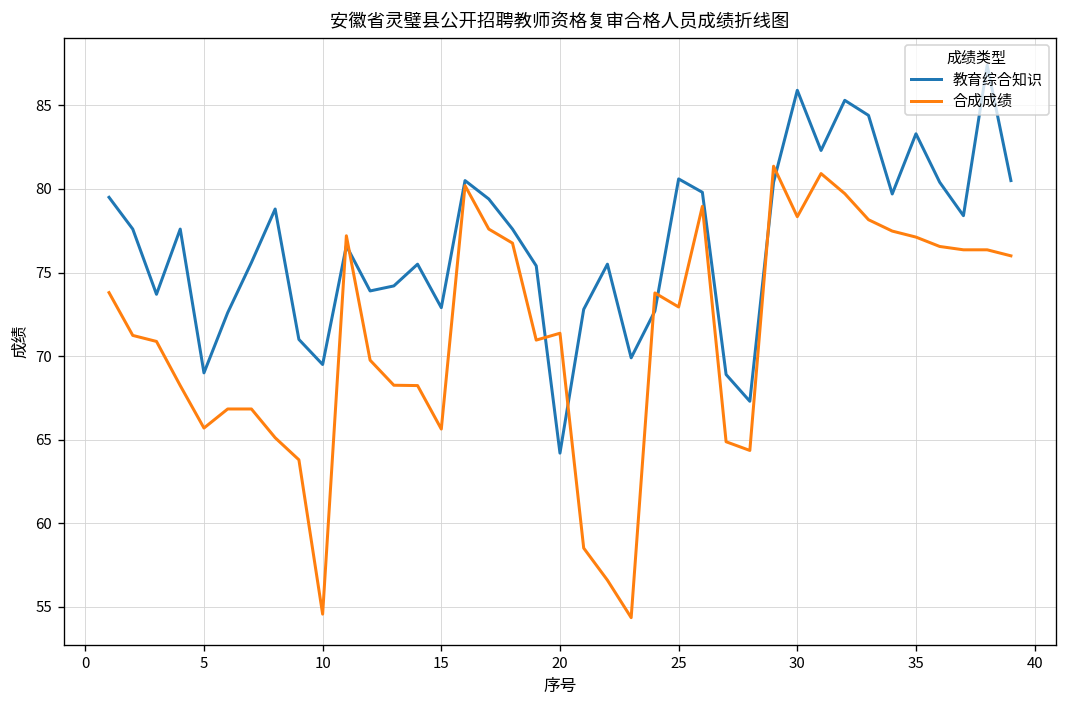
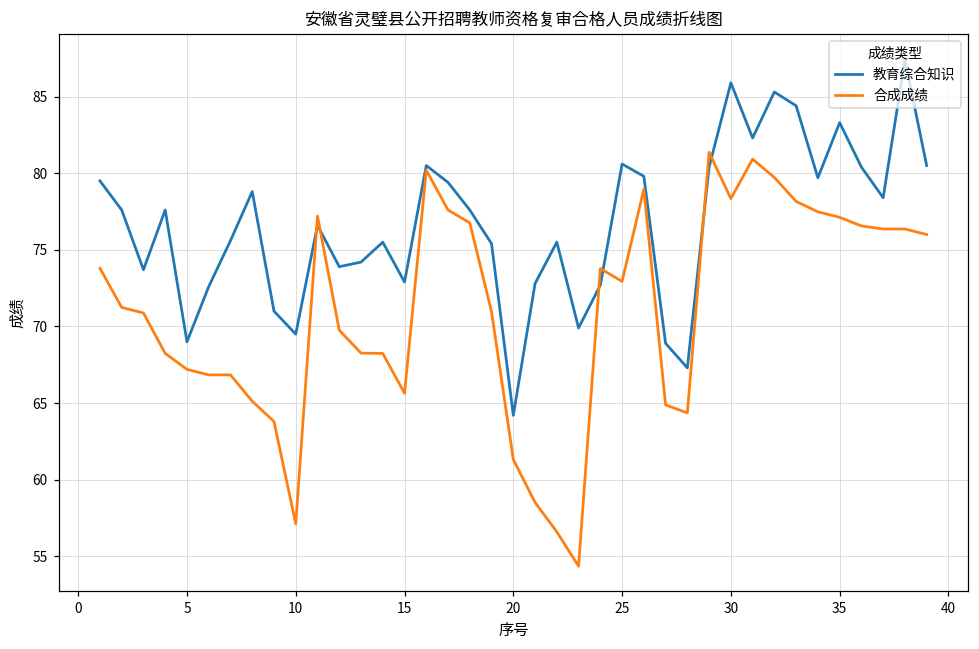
合成成绩, 5: 65.7 -> 67.2
合成成绩, 10: 54.6 -> 57.1
合成成绩, 20: 71.4 -> 61.3
